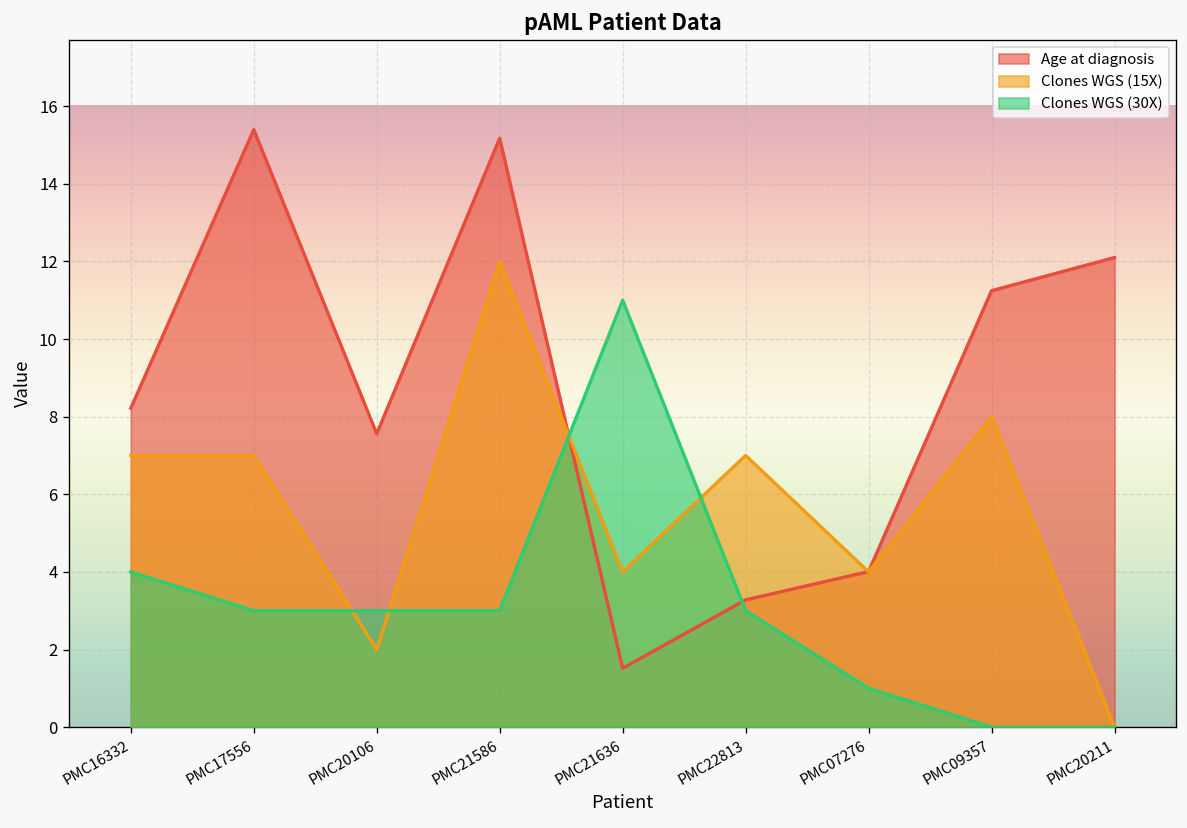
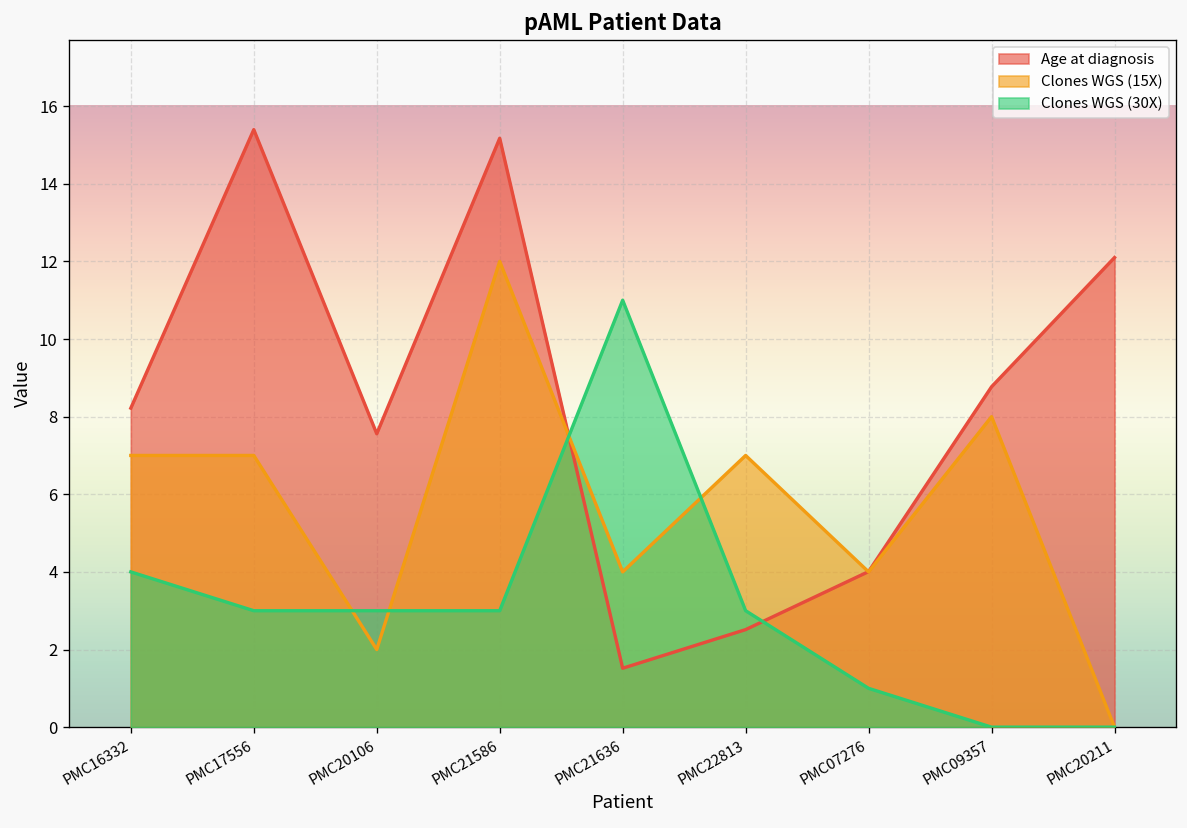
Age at diagnosis, PMC22813: 3.3 -> 2.5
Age at diagnosis, PMC09357: 11.2 -> 8.8
